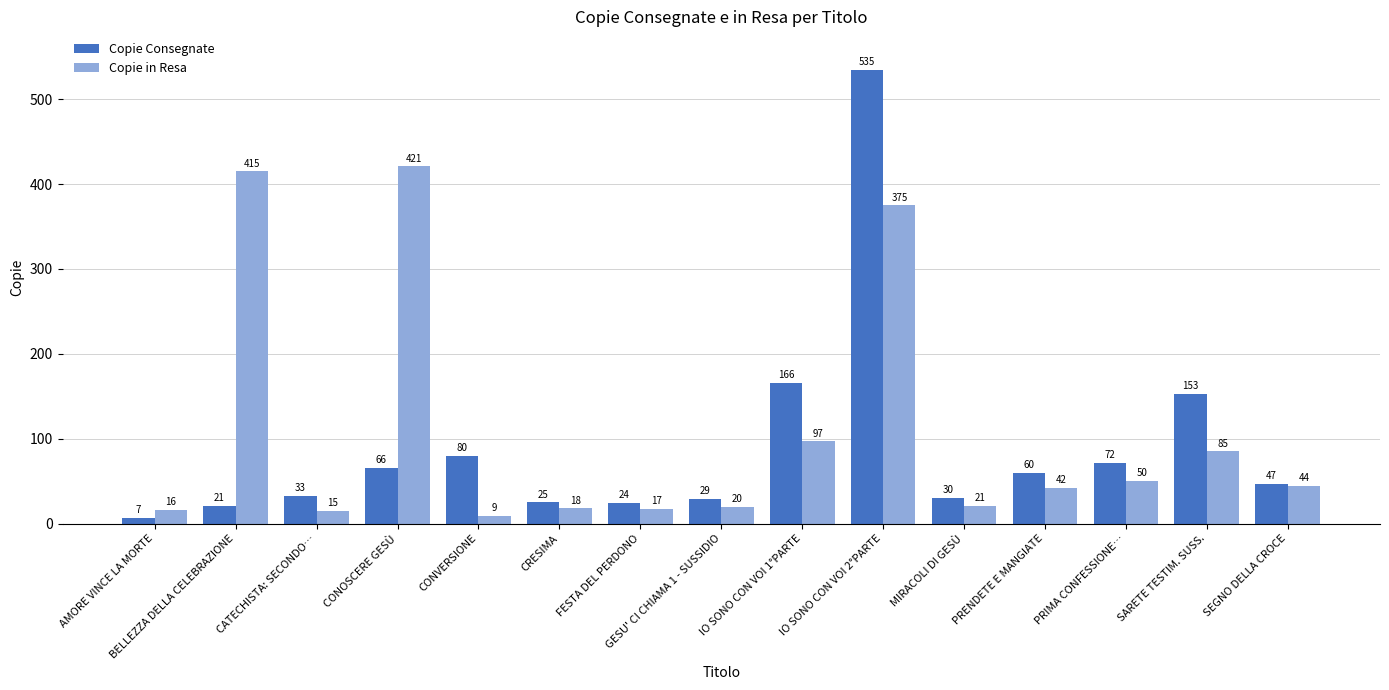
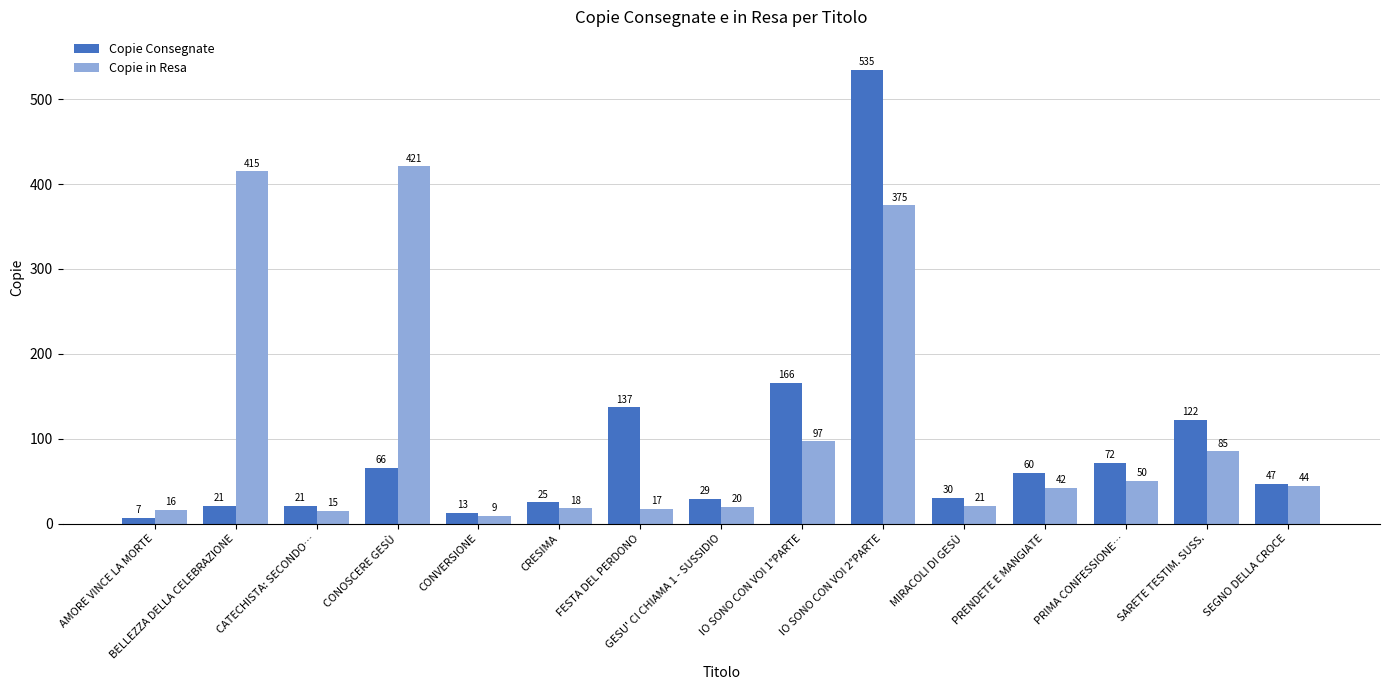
Copie Consegnate, CATECHISTA: SECONDO…: 33 -> 21
Copie Consegnate, CONVERSIONE: 80 -> 13
Copie Consegnate, FESTA DEL PERDONO: 24 -> 137
Copie Consegnate, SARETE TESTIM. SUSS.: 153 -> 122
